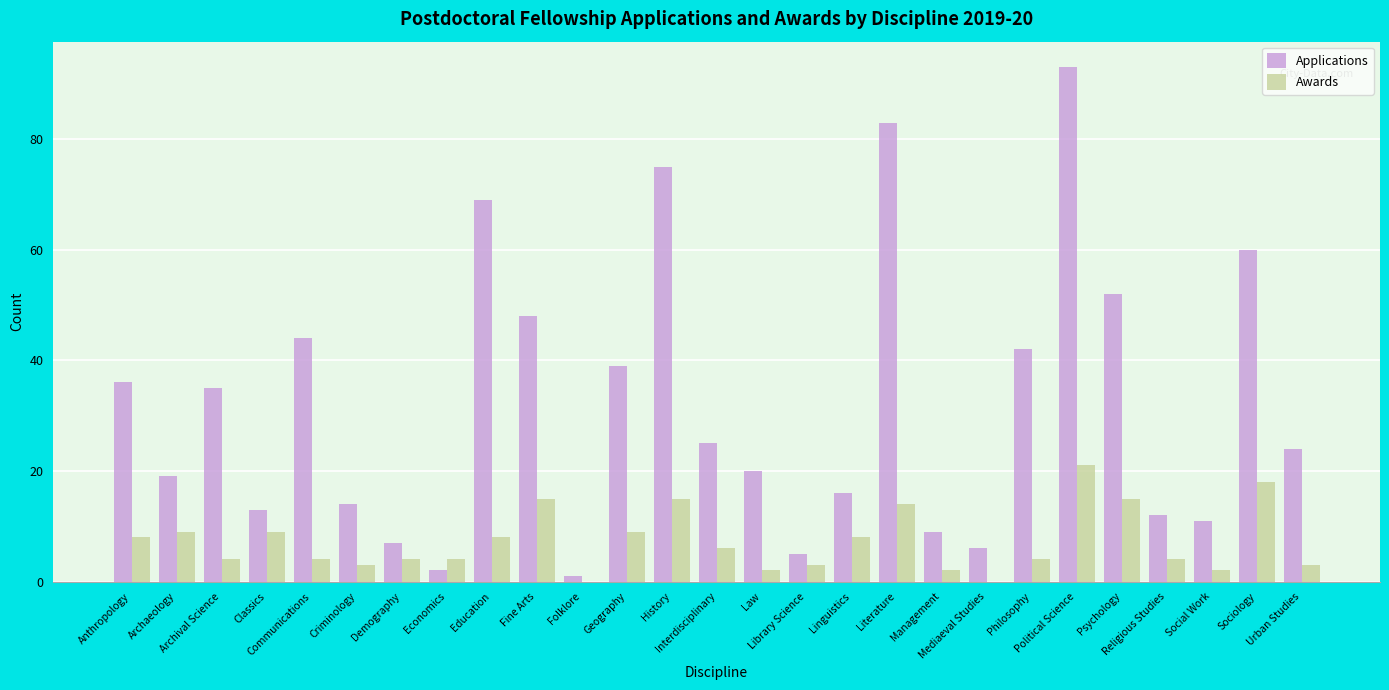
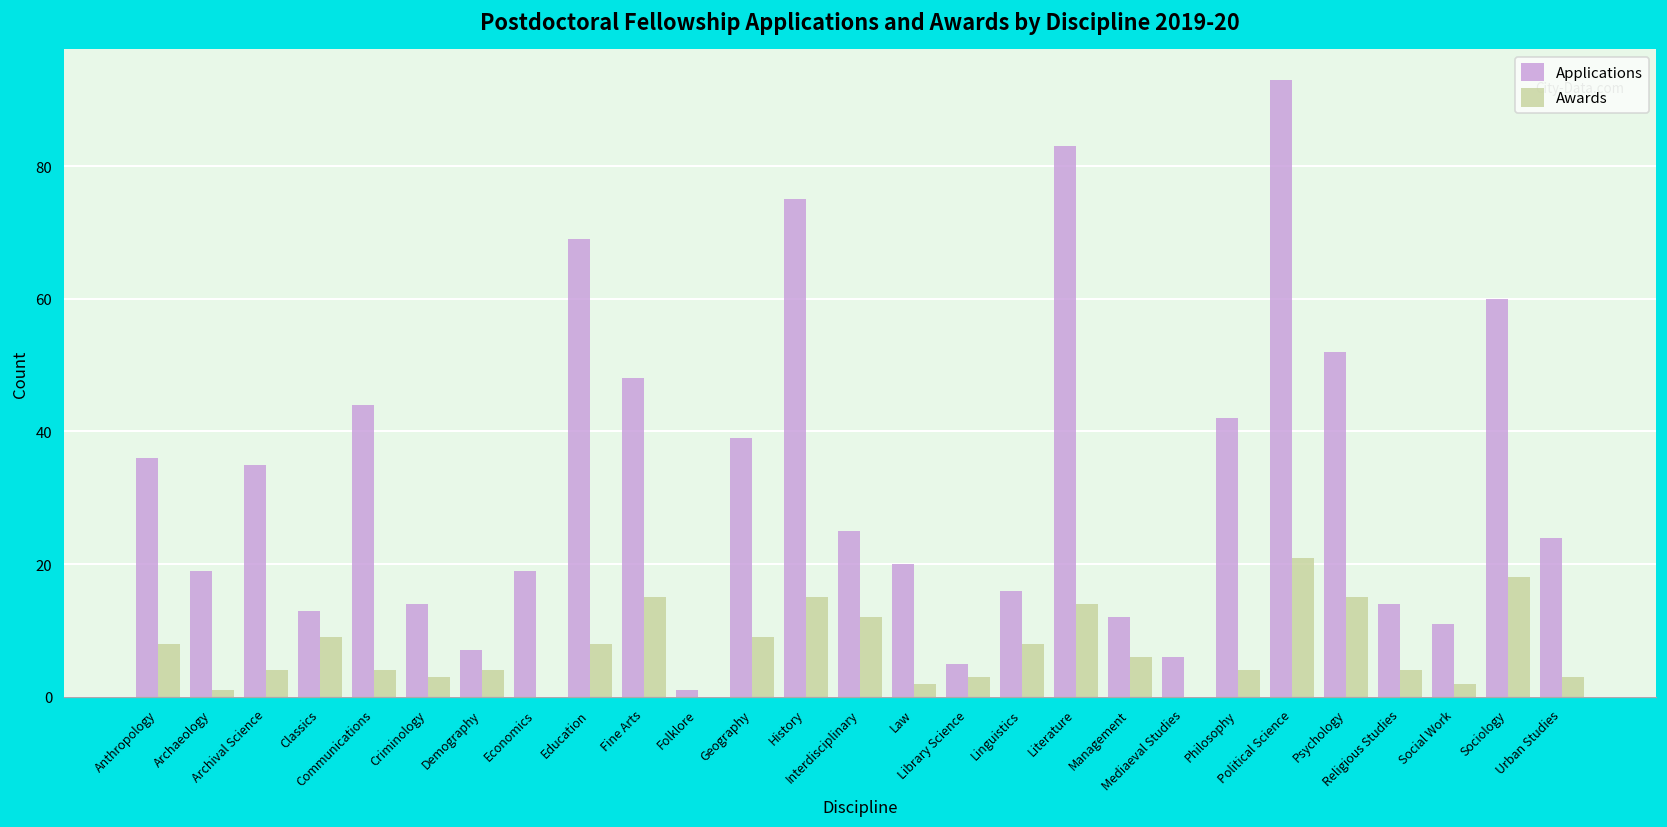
Awards, Archaeology: 9 -> 1
Applications, Economics: 2 -> 19
Awards, Economics: 4 -> 0
Awards, Interdisciplinary: 6 -> 12
Applications, Management: 9 -> 12
Awards, Management: 2 -> 6
Applications, Religious Studies: 12 -> 14
